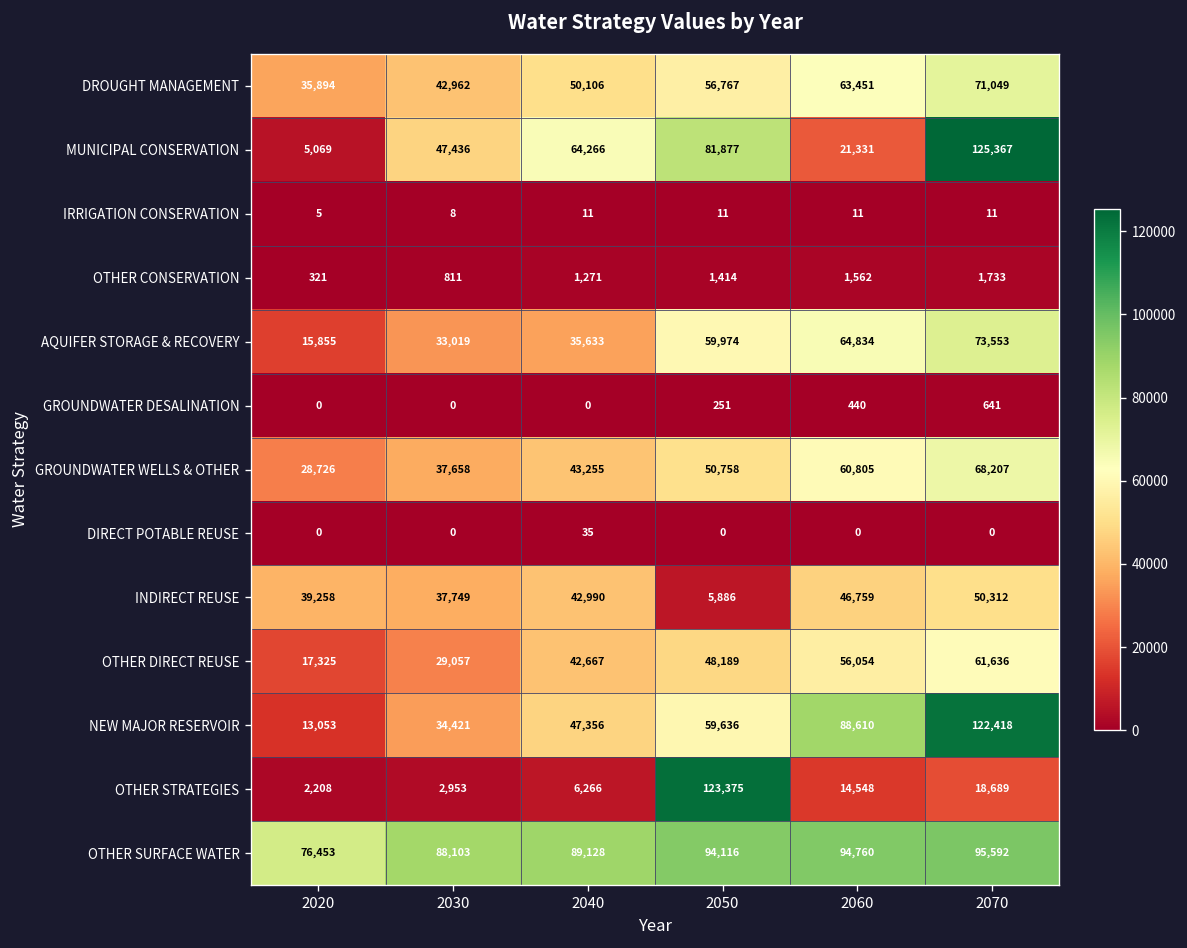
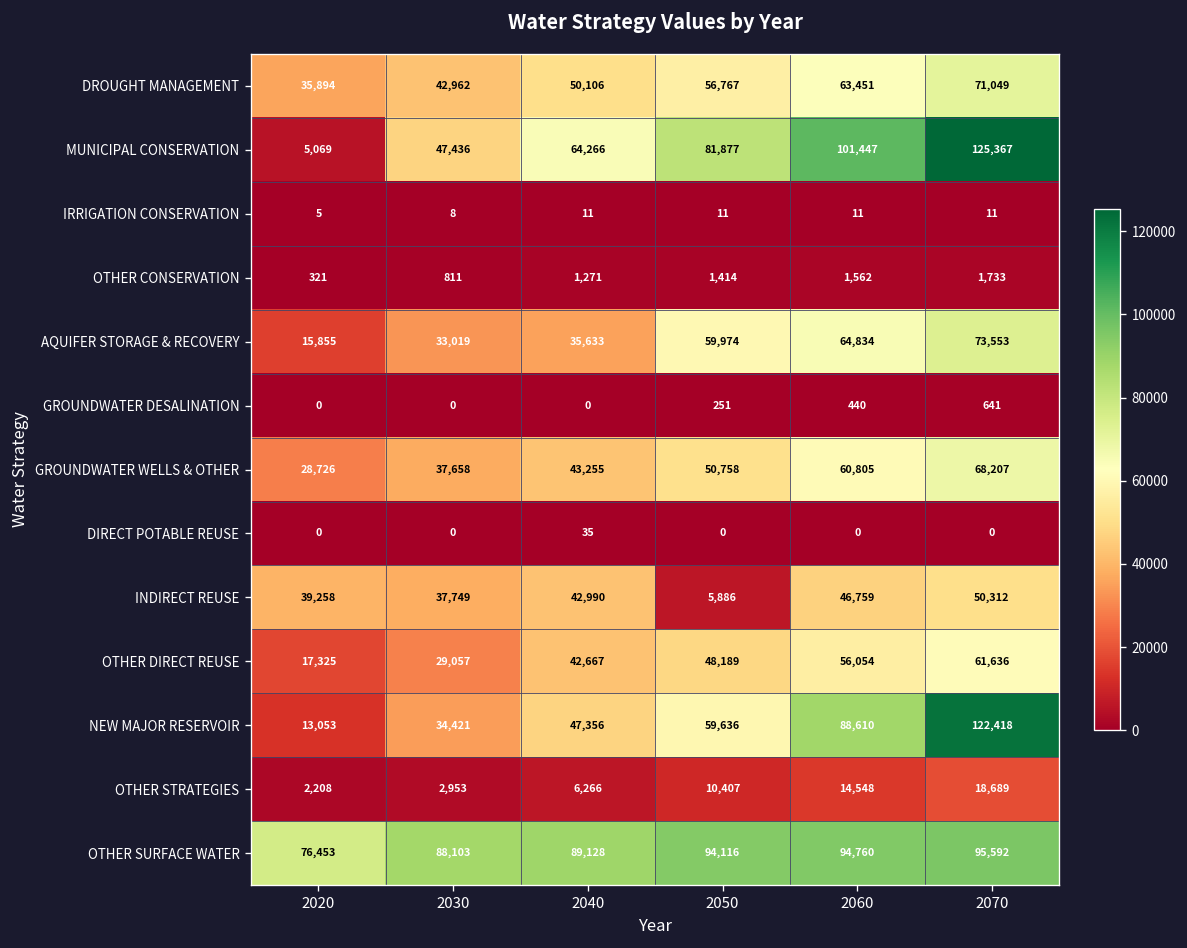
MUNICIPAL CONSERVATION, 2060: 21,331 -> 101,447
OTHER STRATEGIES, 2050: 123,375 -> 10,407
